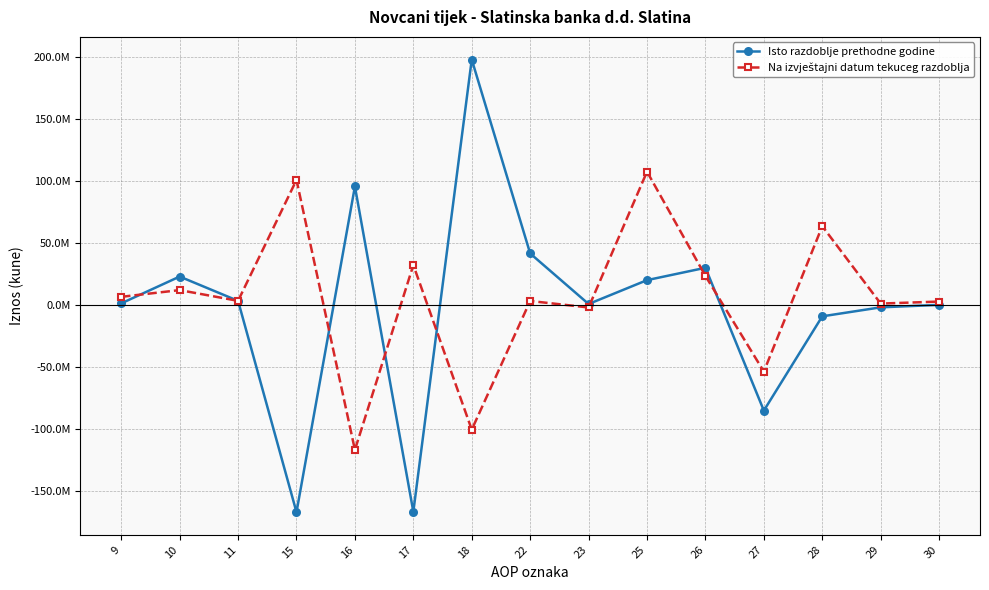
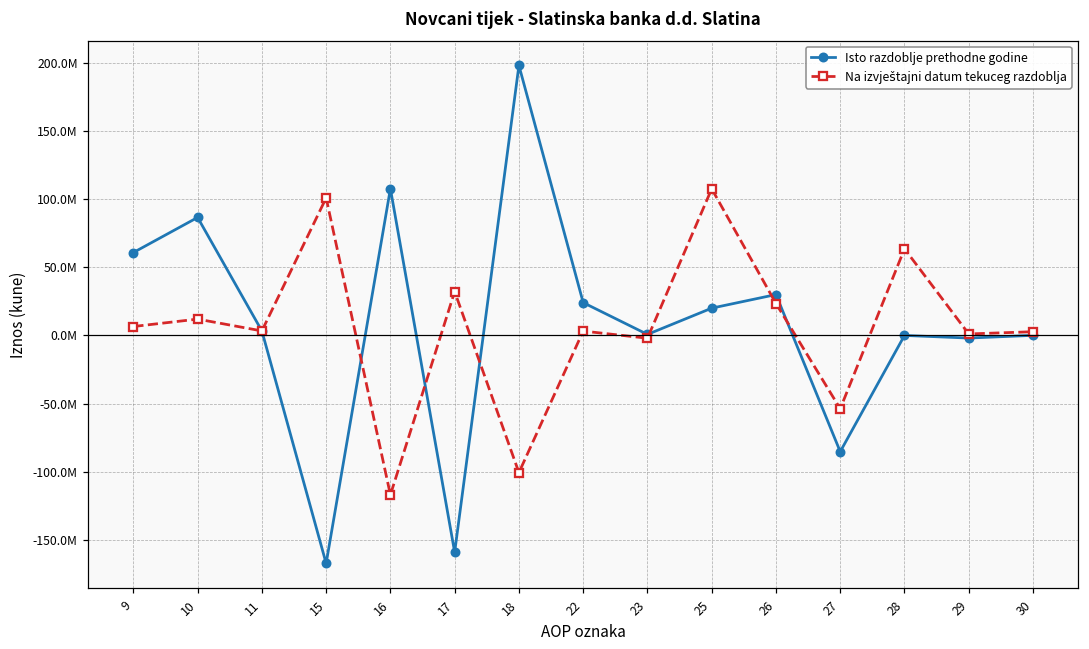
Isto razdoblje prethodne godine, 9: 1000000 -> 61000000
Isto razdoblje prethodne godine, 10: 23000000 -> 87000000
Isto razdoblje prethodne godine, 16: 96000000 -> 108000000
Isto razdoblje prethodne godine, 17: -167000000 -> -159000000
Isto razdoblje prethodne godine, 22: 42000000 -> 24000000
Isto razdoblje prethodne godine, 28: -9000000 -> 0
